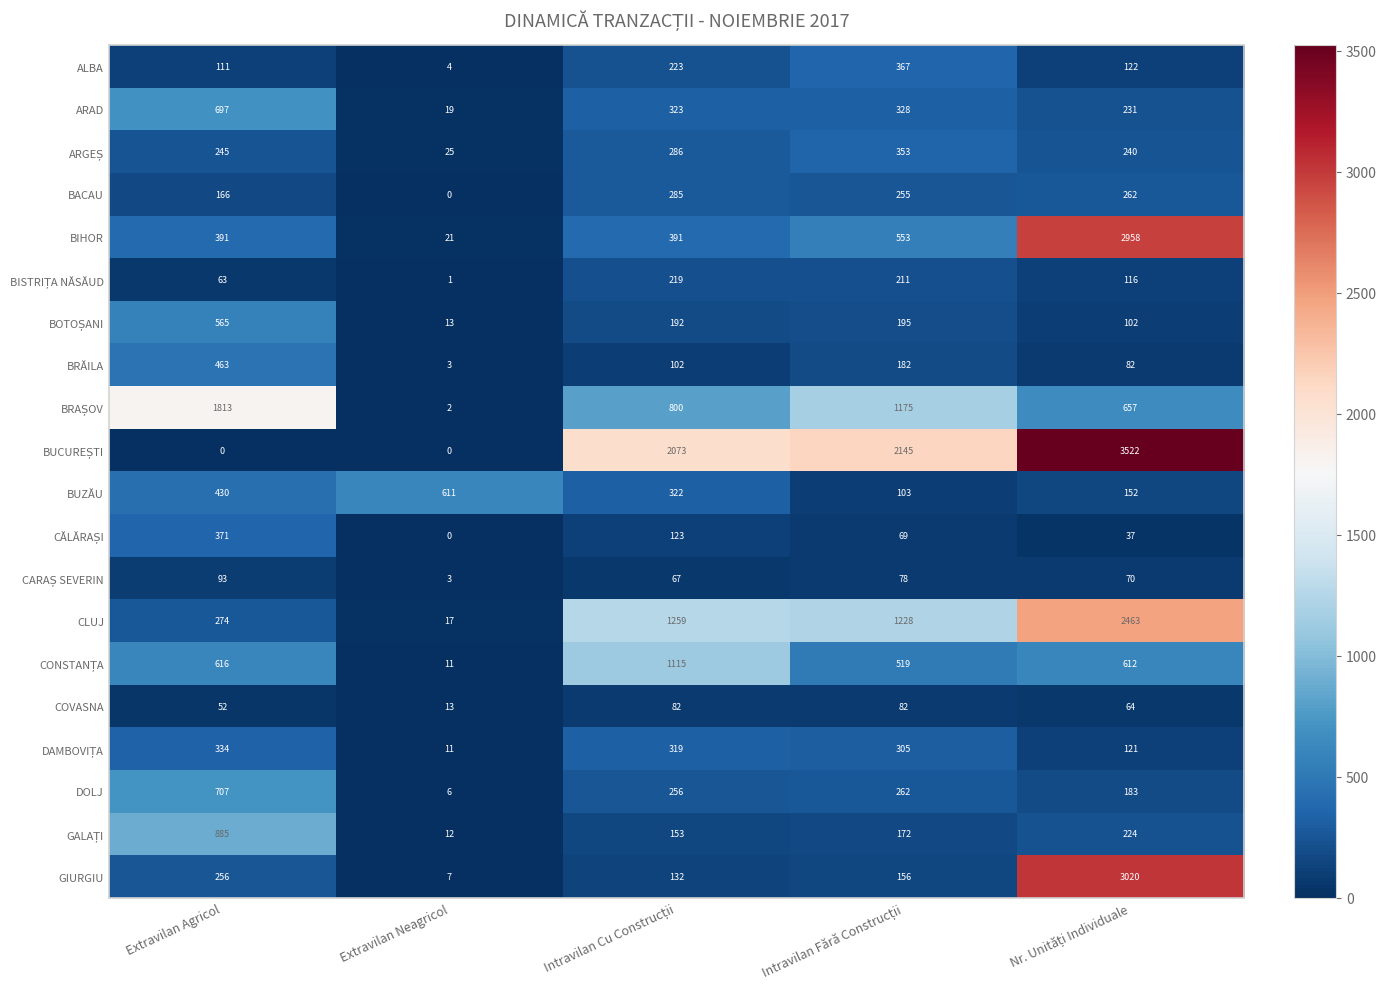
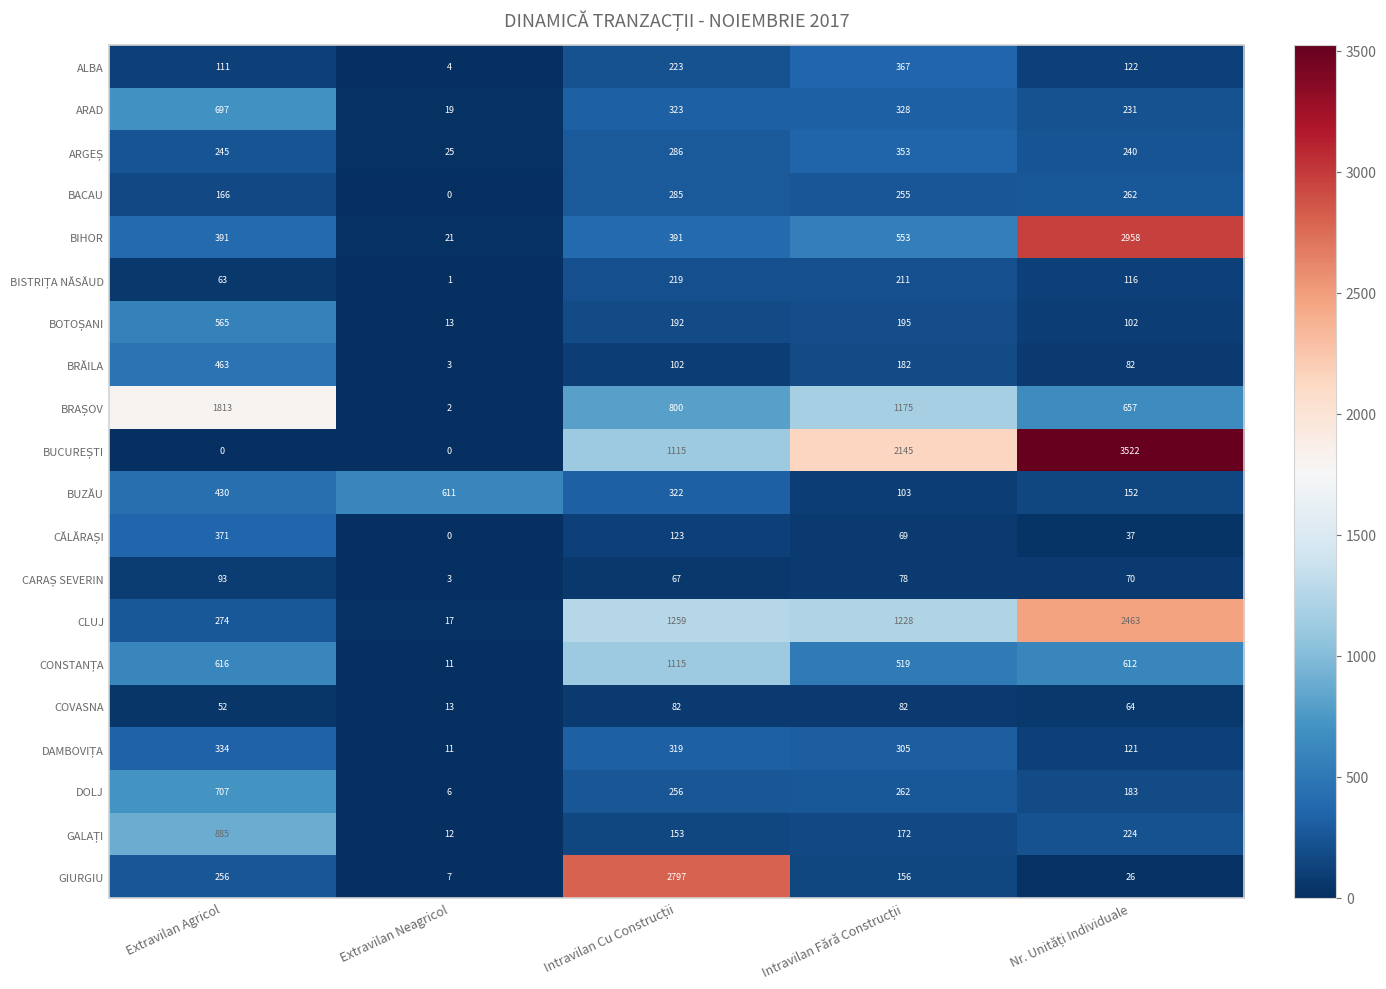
BUCUREȘTI, Intravilan Cu Construcții: 2073 -> 1115
GIURGIU, Intravilan Cu Construcții: 132 -> 2797
GIURGIU, Nr. Unități Individuale: 3020 -> 26
